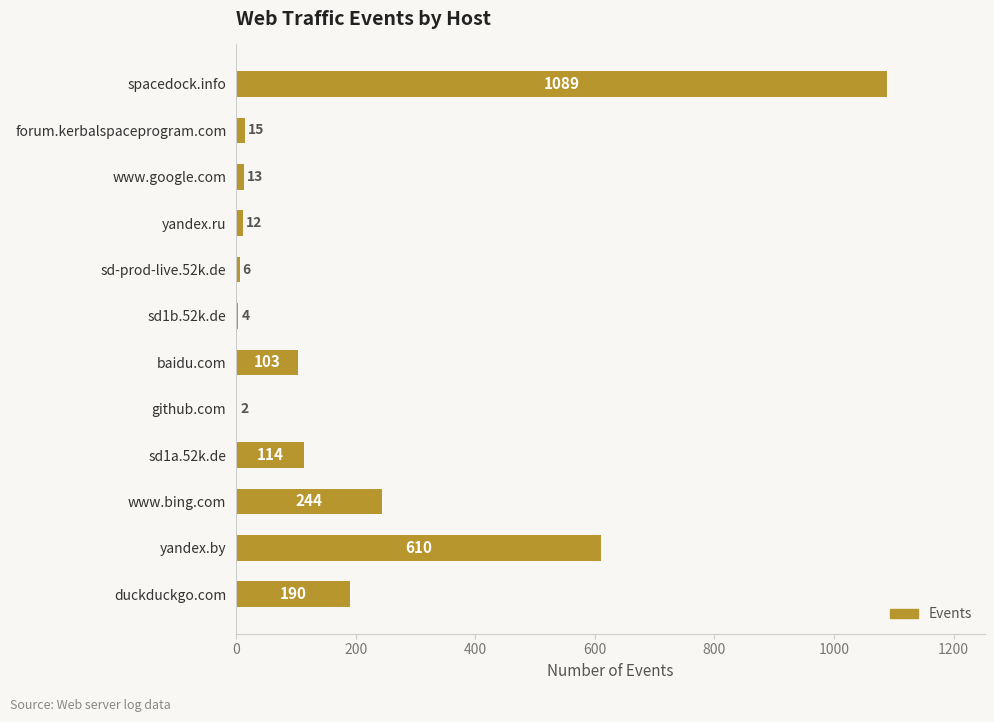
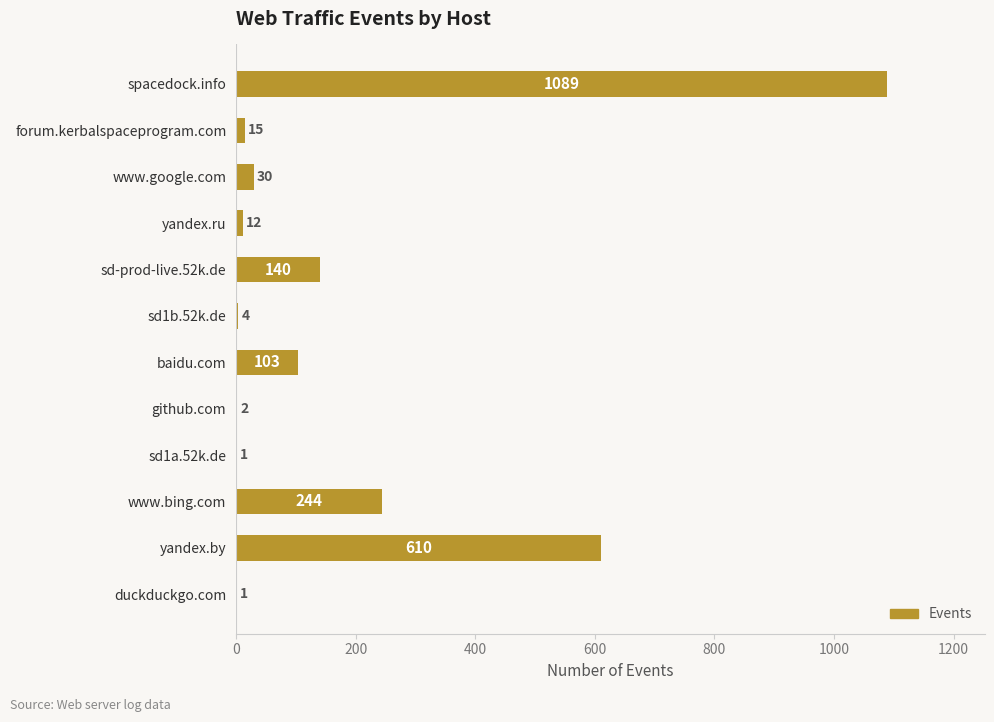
www.google.com: 13 -> 30
sd-prod-live.52k.de: 6 -> 140
sd1a.52k.de: 114 -> 1
duckduckgo.com: 190 -> 1
